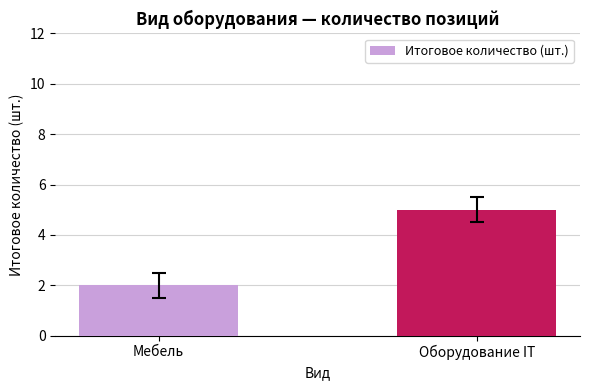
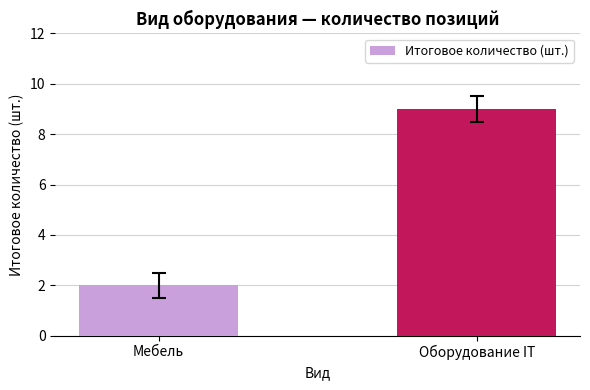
Итоговое количество (шт.), Оборудование IT: 5 -> 9
